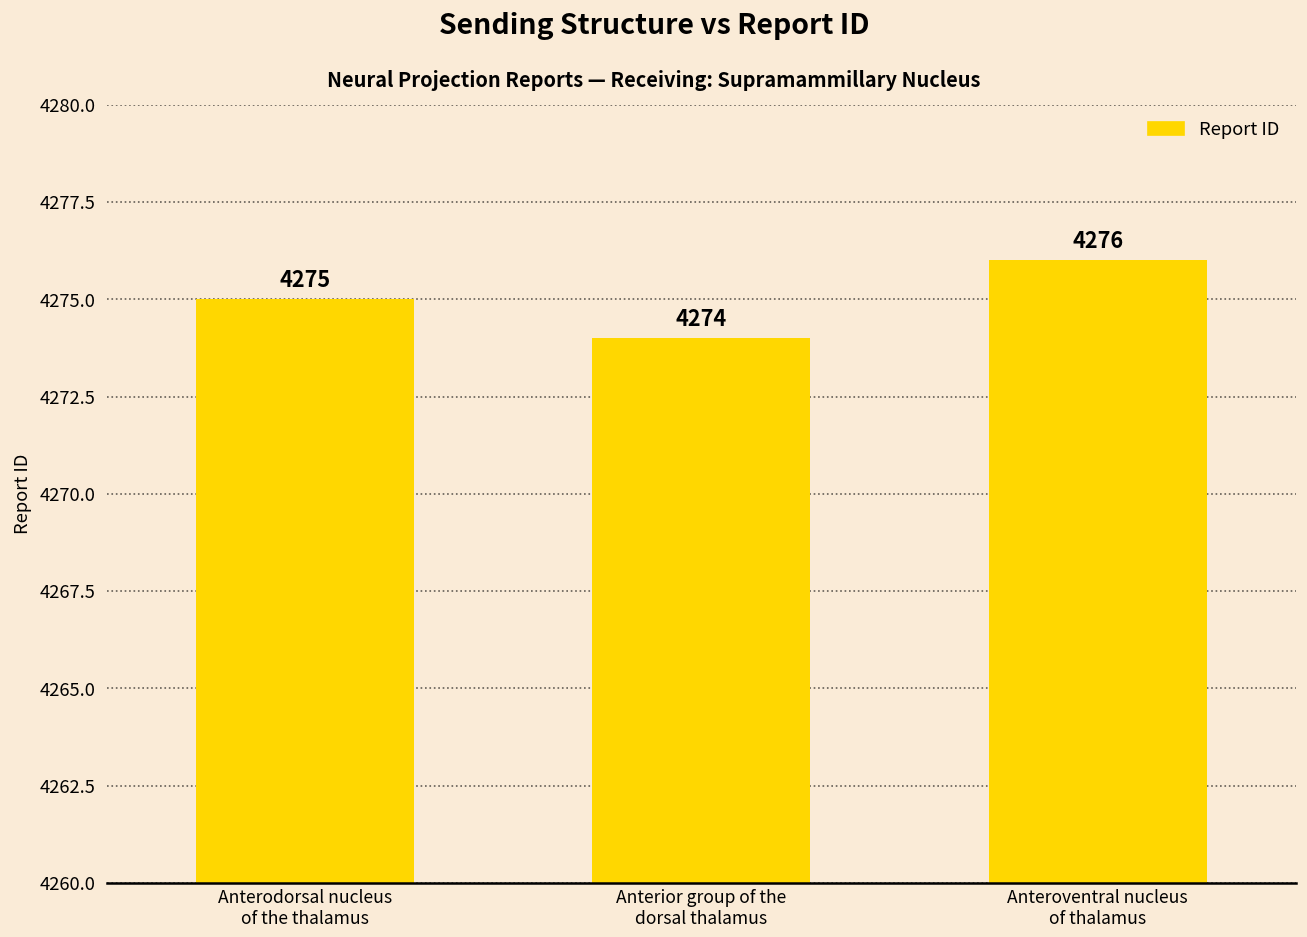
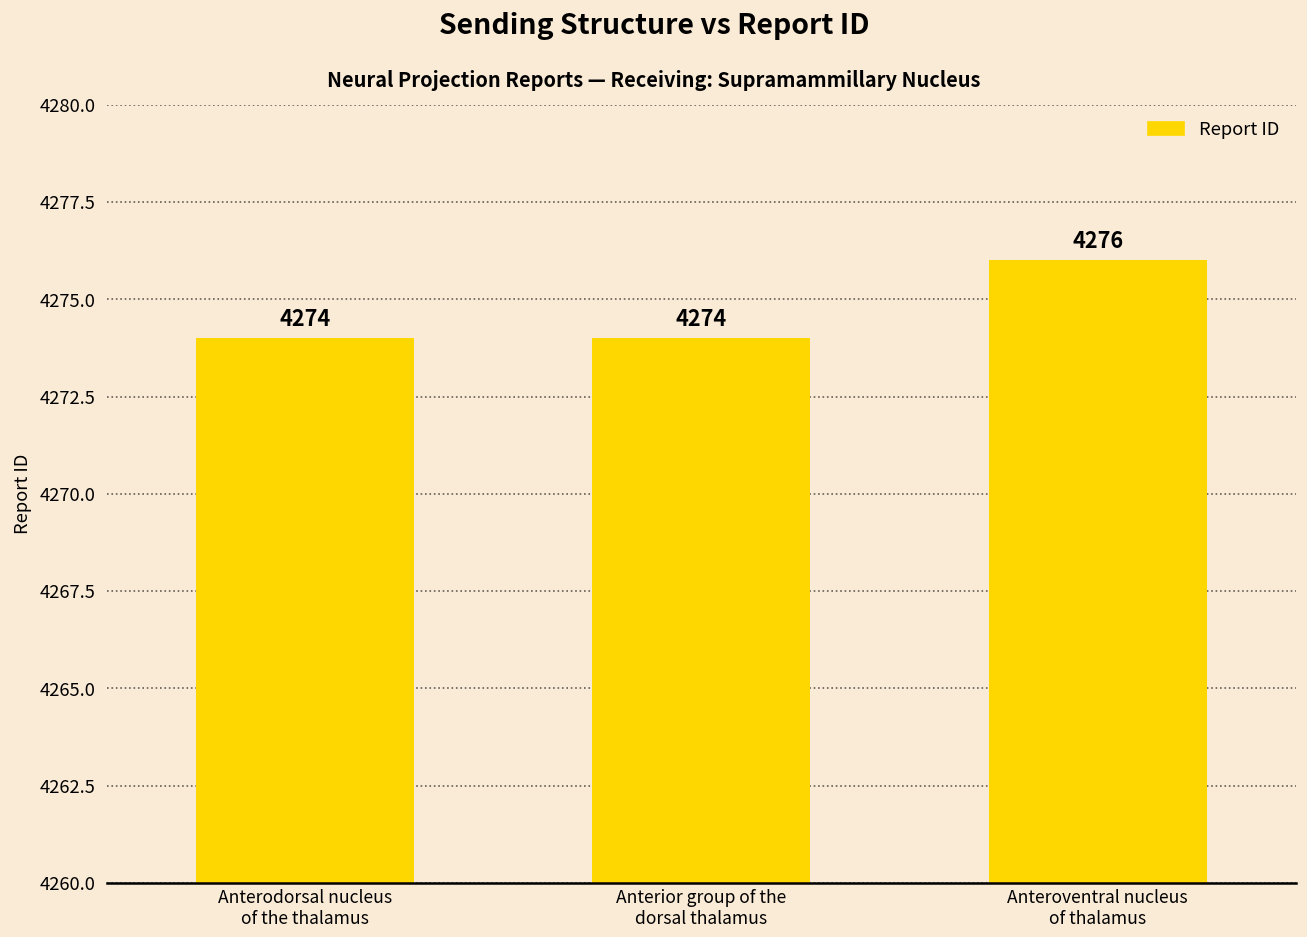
Anterodorsal nucleus of the thalamus: 4275 -> 4274
